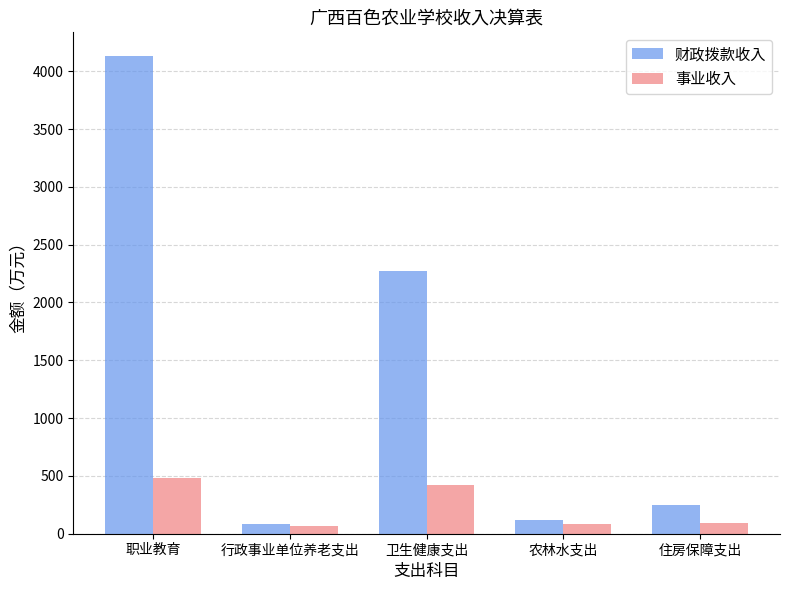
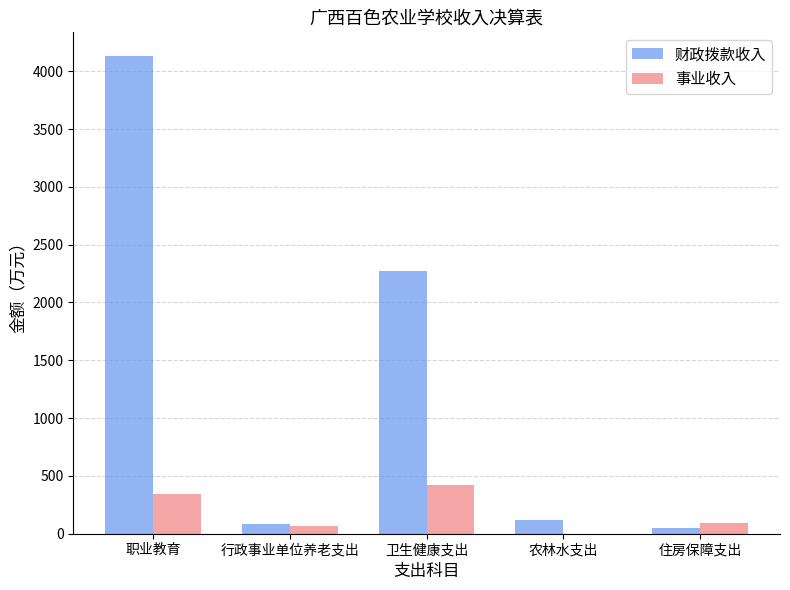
事业收入, 职业教育: 490 -> 350
事业收入, 农林水支出: 80 -> 0
财政拨款收入, 住房保障支出: 250 -> 50
